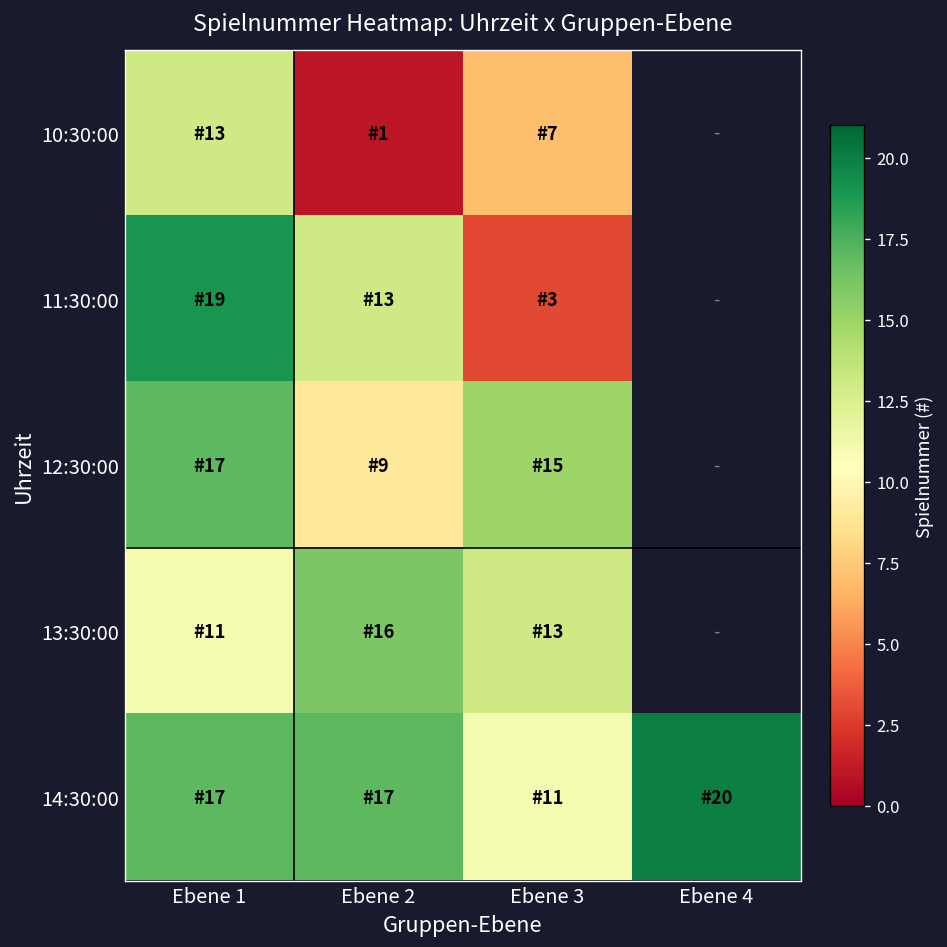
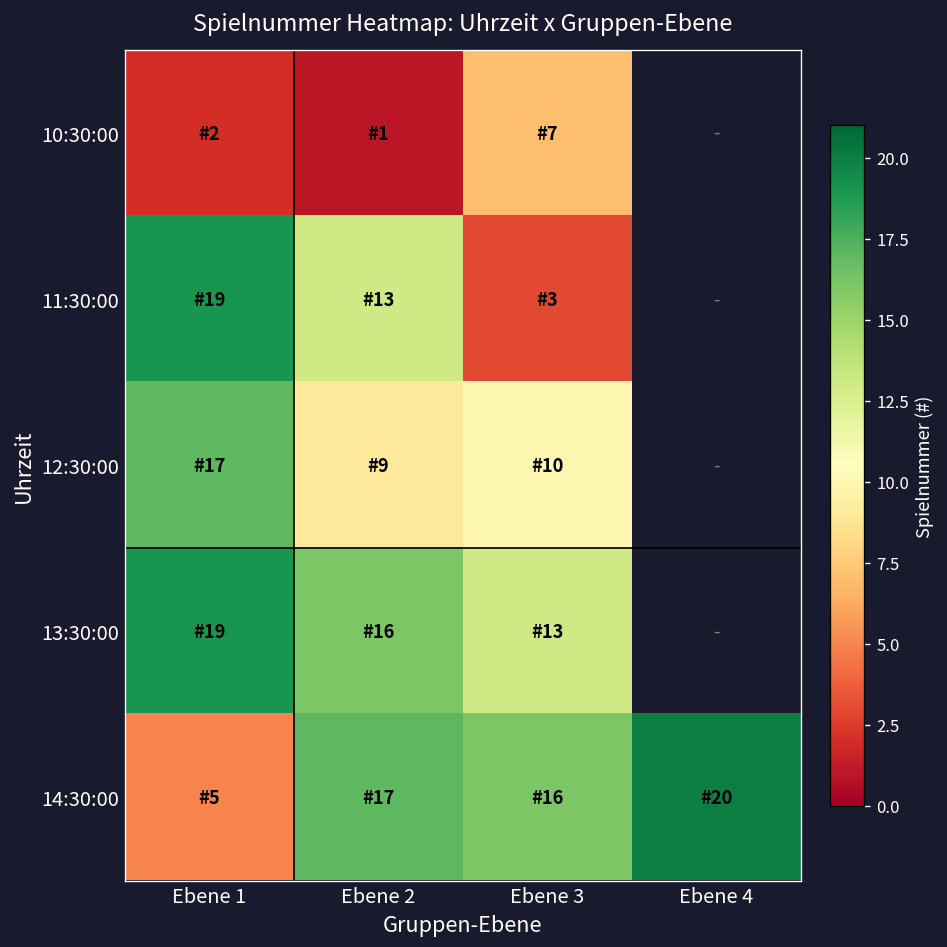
10:30:00, Ebene 1: 13 -> 2
12:30:00, Ebene 3: 15 -> 10
13:30:00, Ebene 1: 11 -> 19
14:30:00, Ebene 1: 17 -> 5
14:30:00, Ebene 3: 11 -> 16
